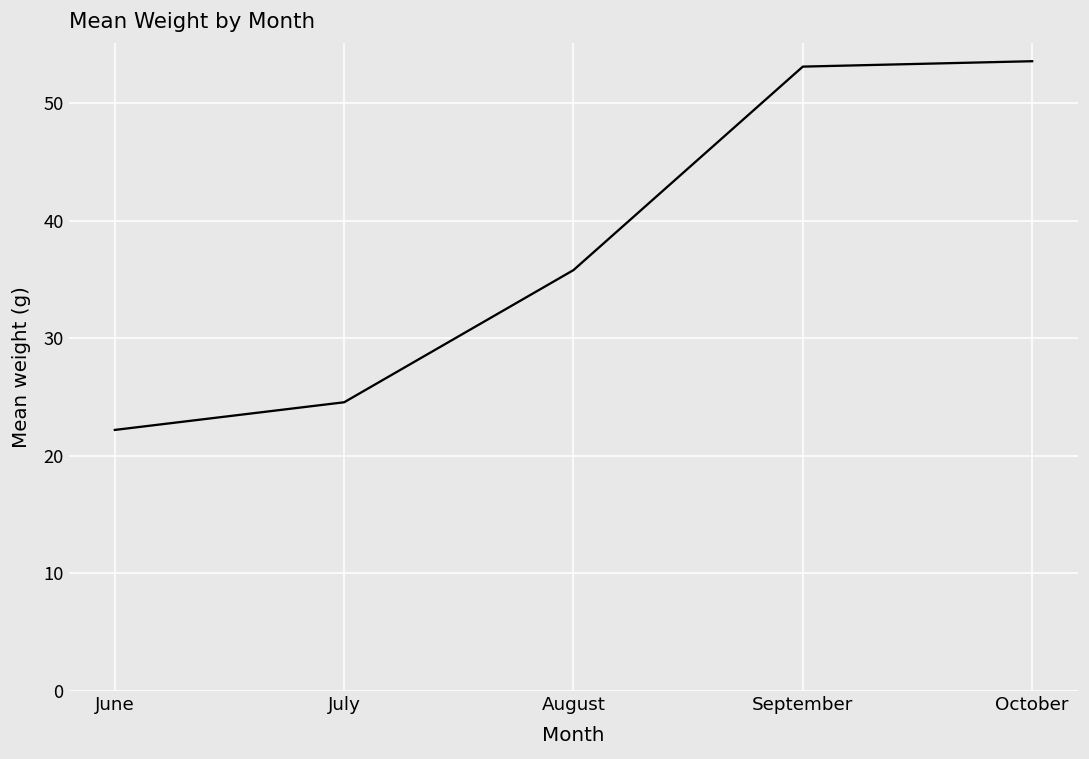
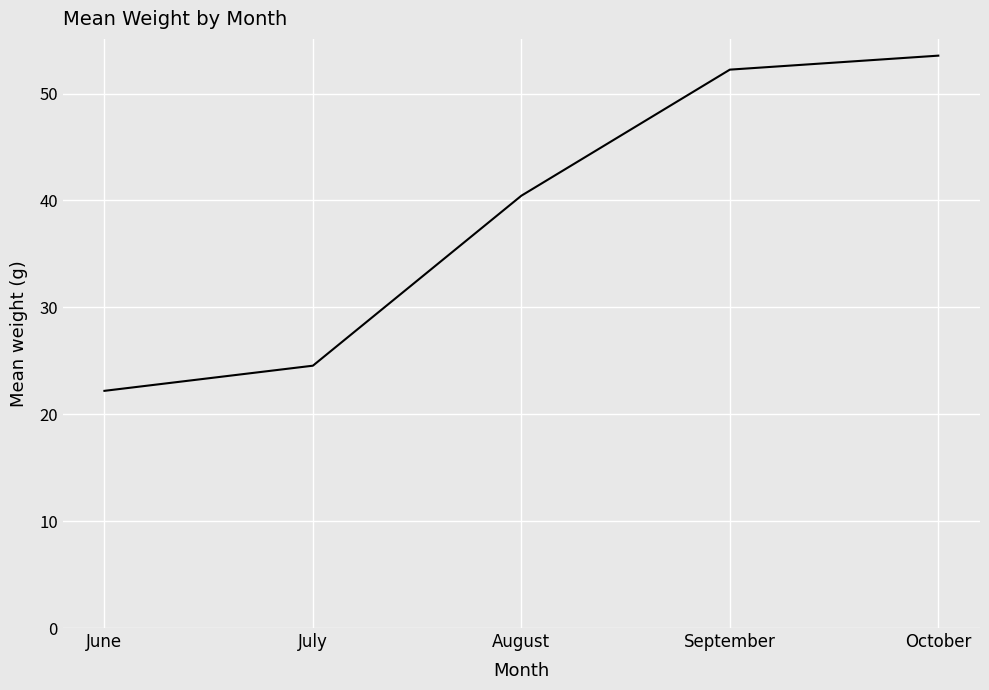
August: 35.8 -> 40.4
September: 53.1 -> 52.2
